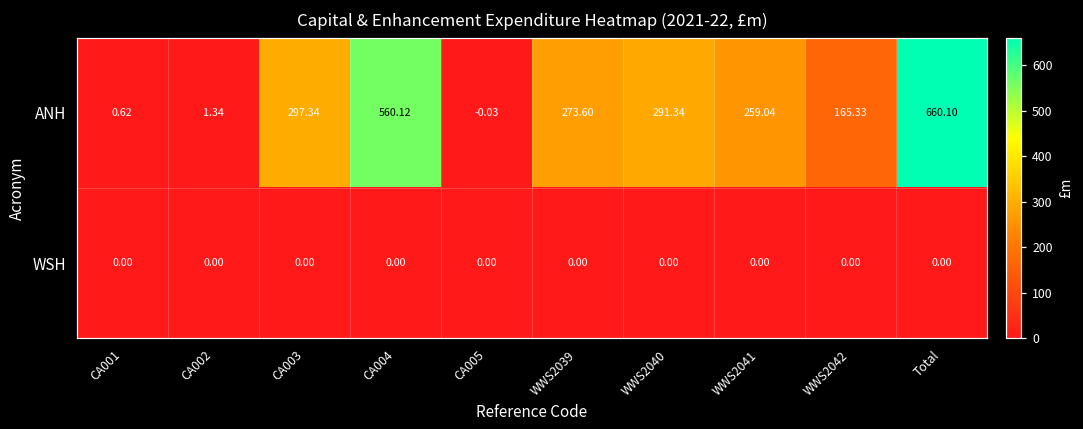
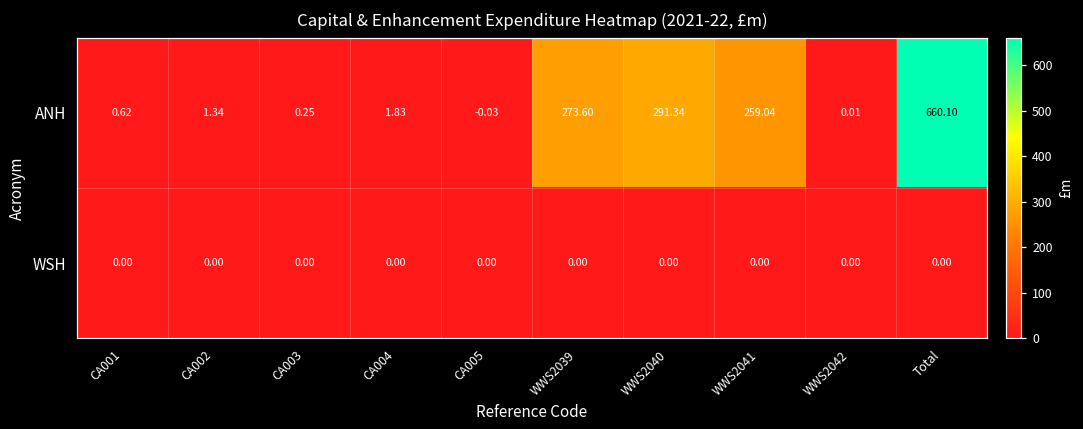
ANH, CA003: 297.34 -> 0.25
ANH, CA004: 560.12 -> 1.83
ANH, WWS2042: 165.33 -> 0.01
